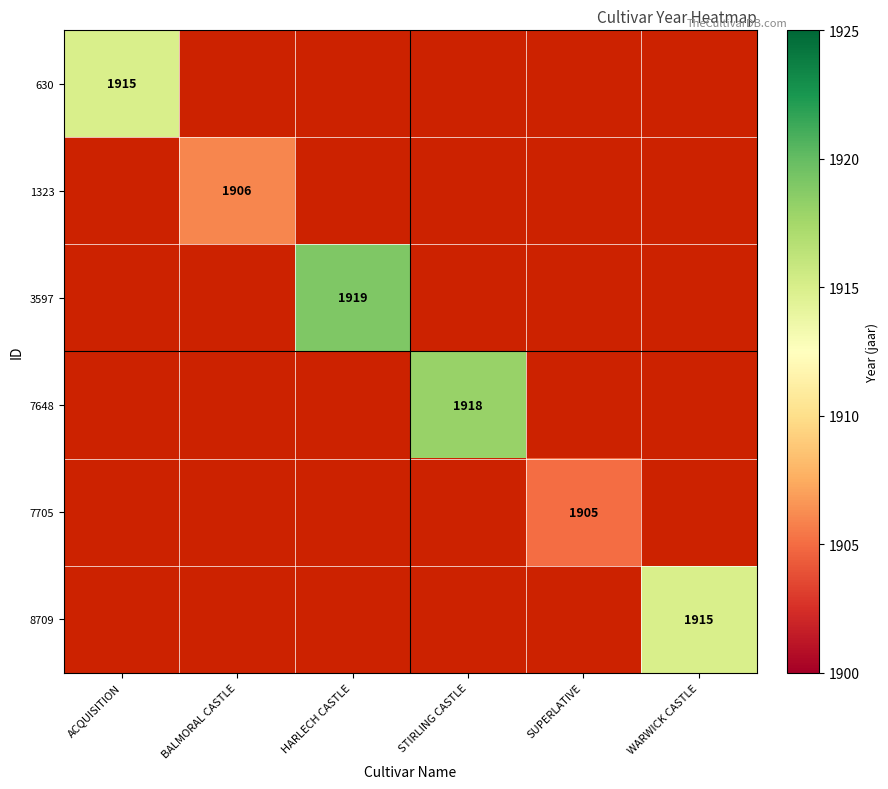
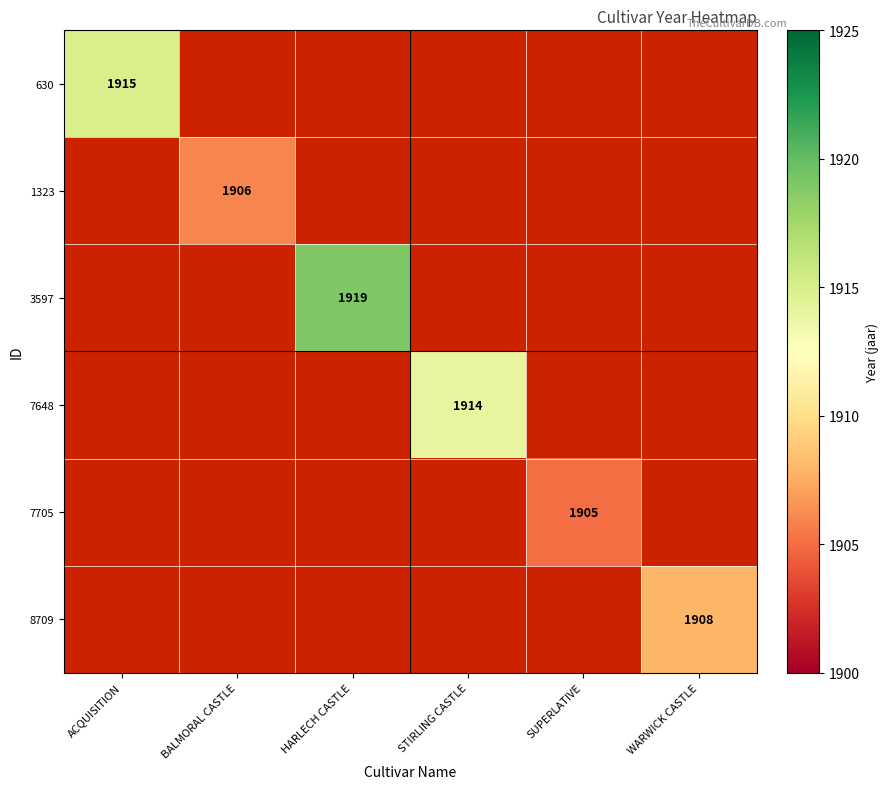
7648, STIRLING CASTLE: 1918 -> 1914
8709, WARWICK CASTLE: 1915 -> 1908
